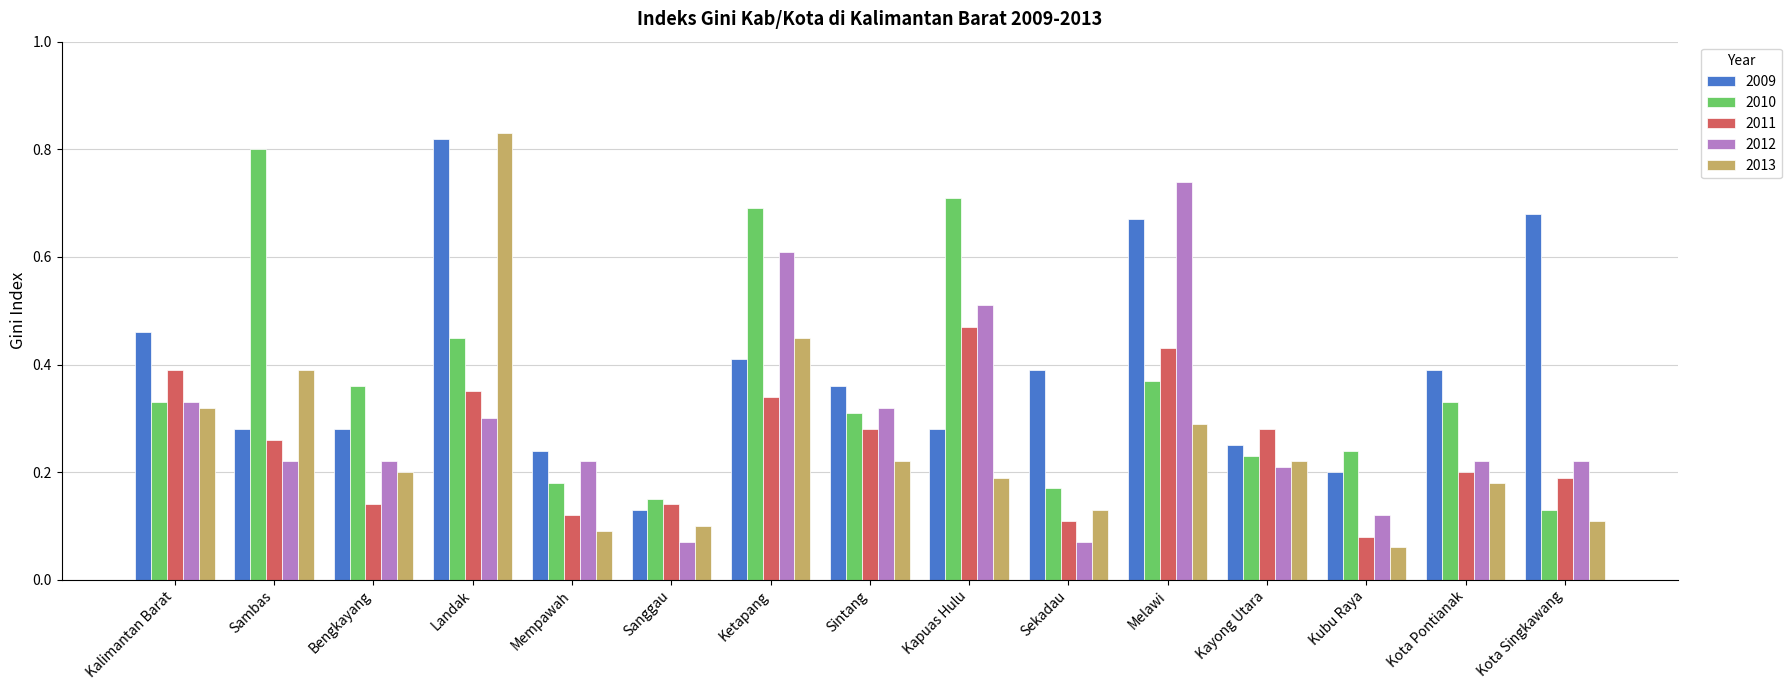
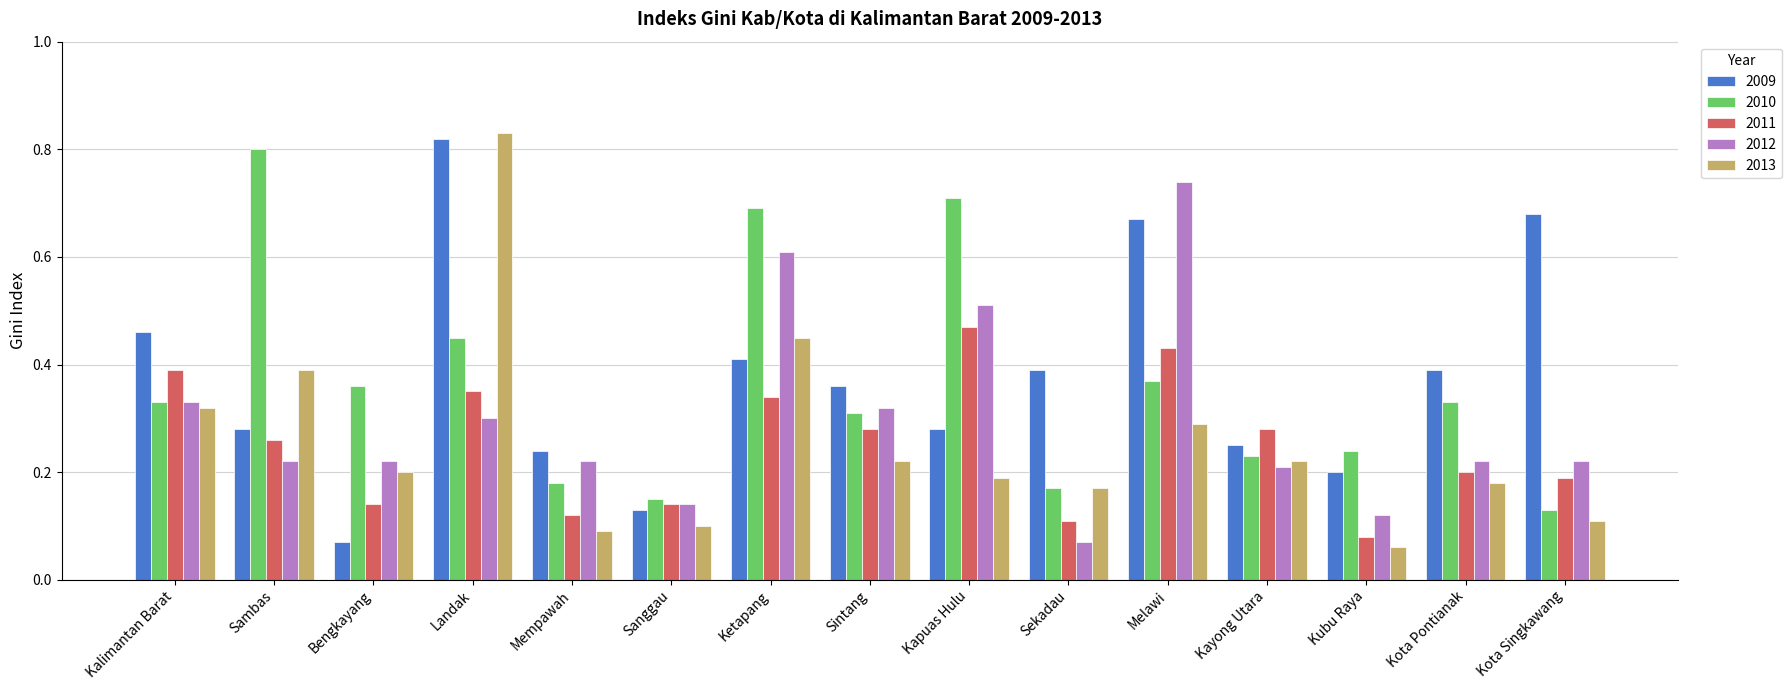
2009, Bengkayang: 0.28 -> 0.07
2012, Sanggau: 0.07 -> 0.14
2013, Sekadau: 0.13 -> 0.17
